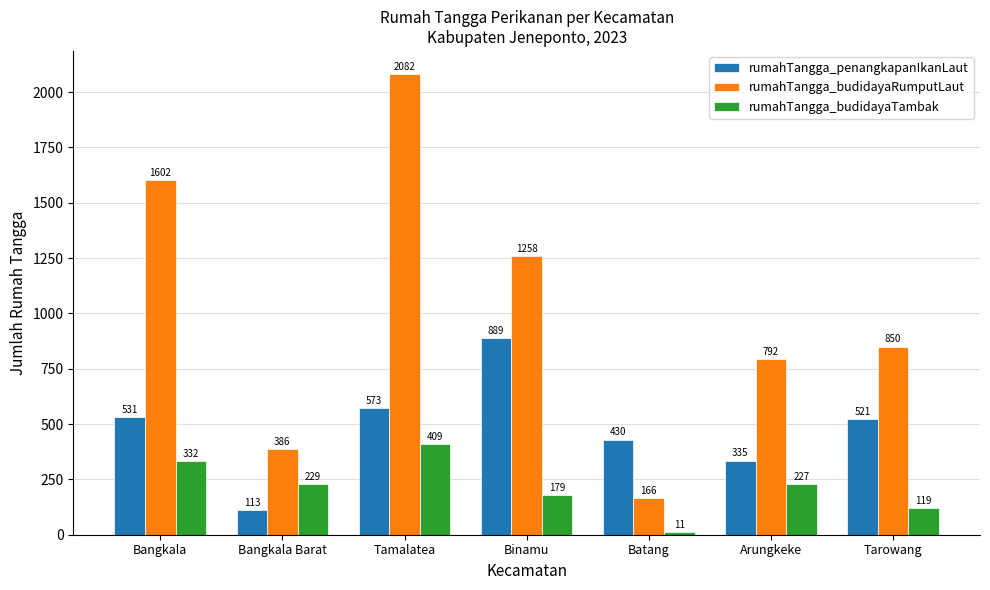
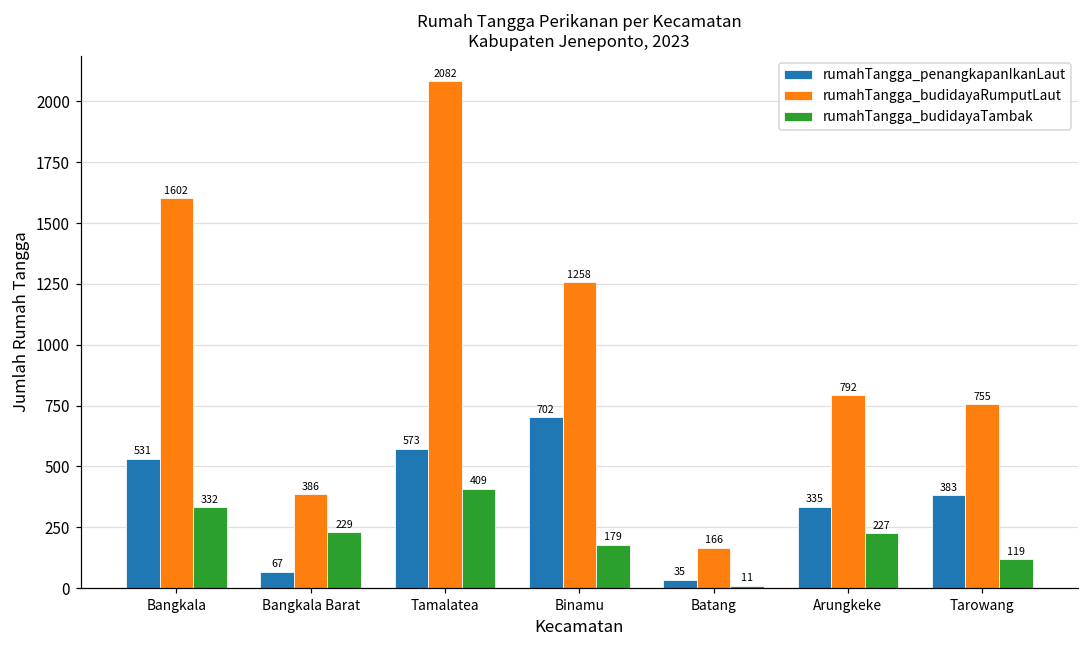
rumahTangga_penangkapanIkanLaut, Bangkala Barat: 113 -> 67
rumahTangga_penangkapanIkanLaut, Binamu: 889 -> 702
rumahTangga_penangkapanIkanLaut, Batang: 430 -> 35
rumahTangga_penangkapanIkanLaut, Tarowang: 521 -> 383
rumahTangga_budidayaRumputLaut, Tarowang: 850 -> 755
